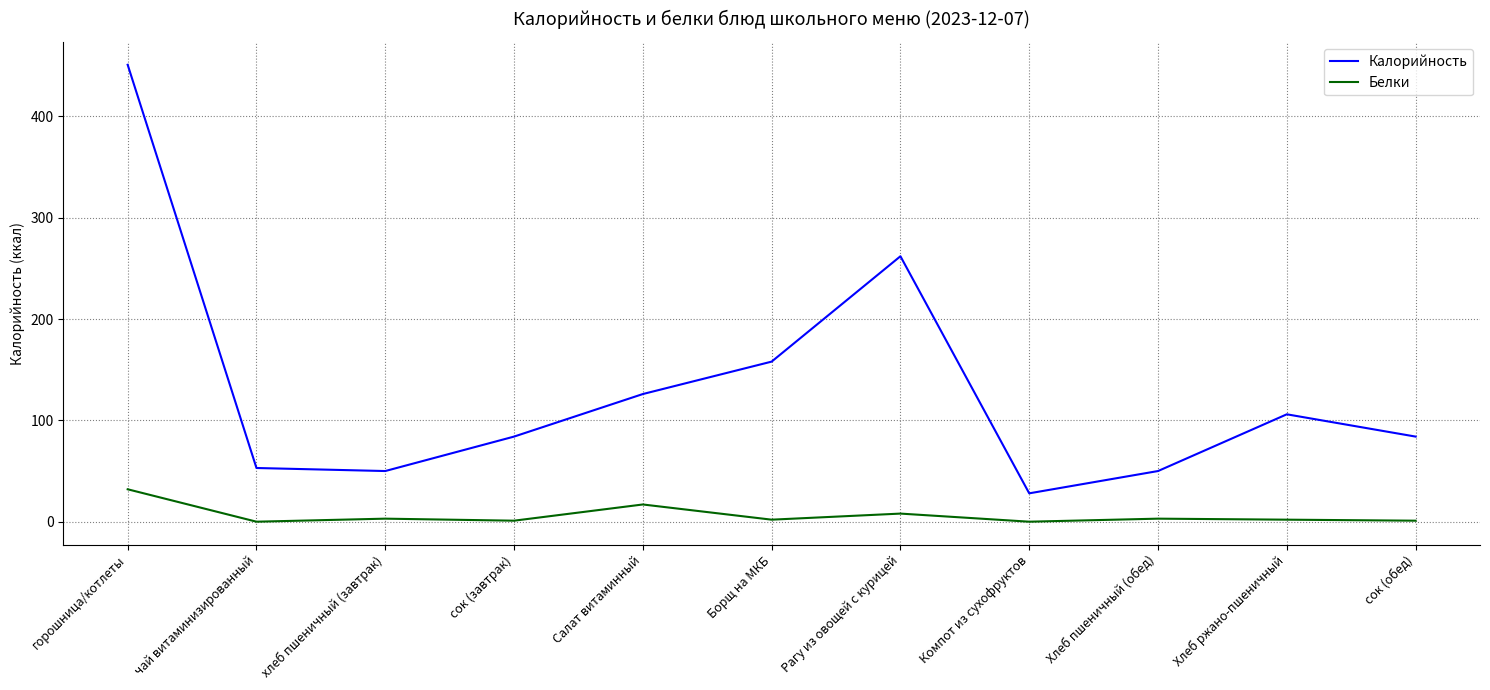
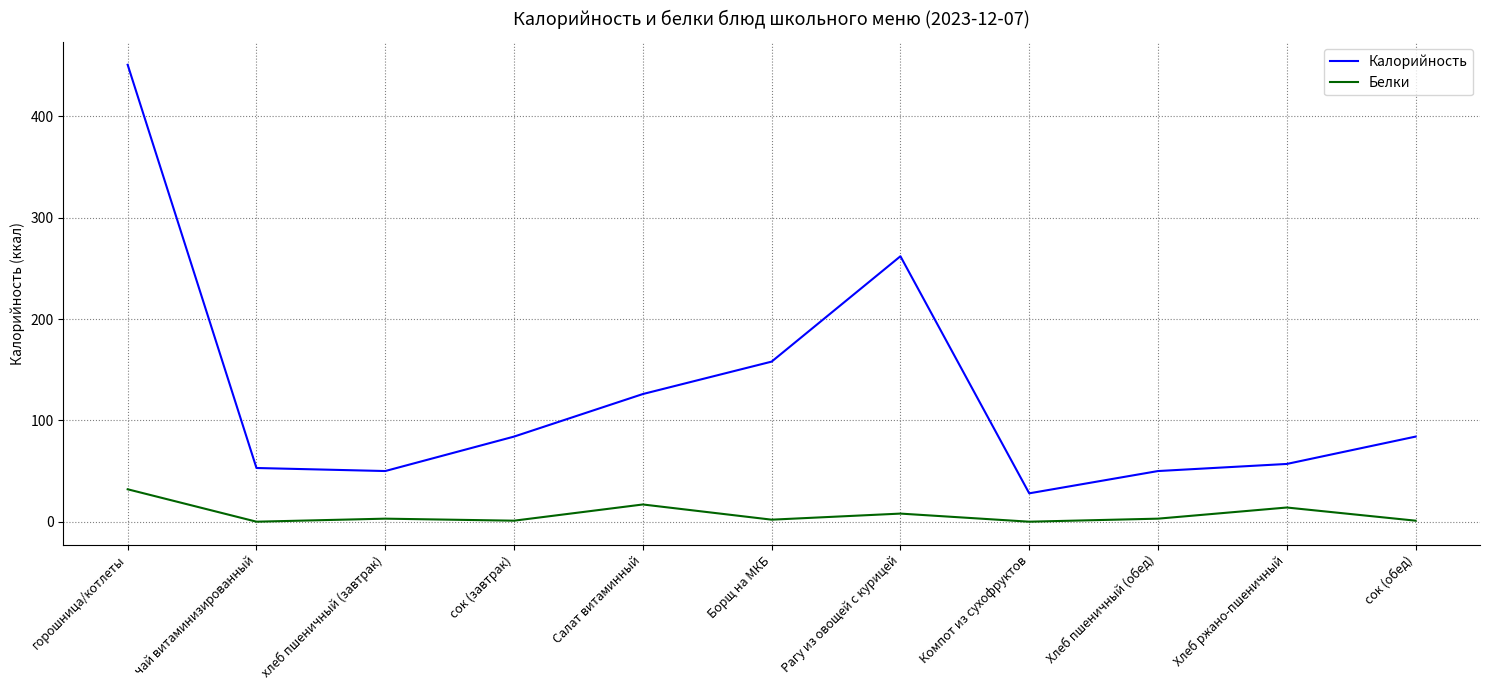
Калорийность, Хлеб ржано-пшеничный: 106 -> 57
Белки, Хлеб ржано-пшеничный: 2 -> 14
